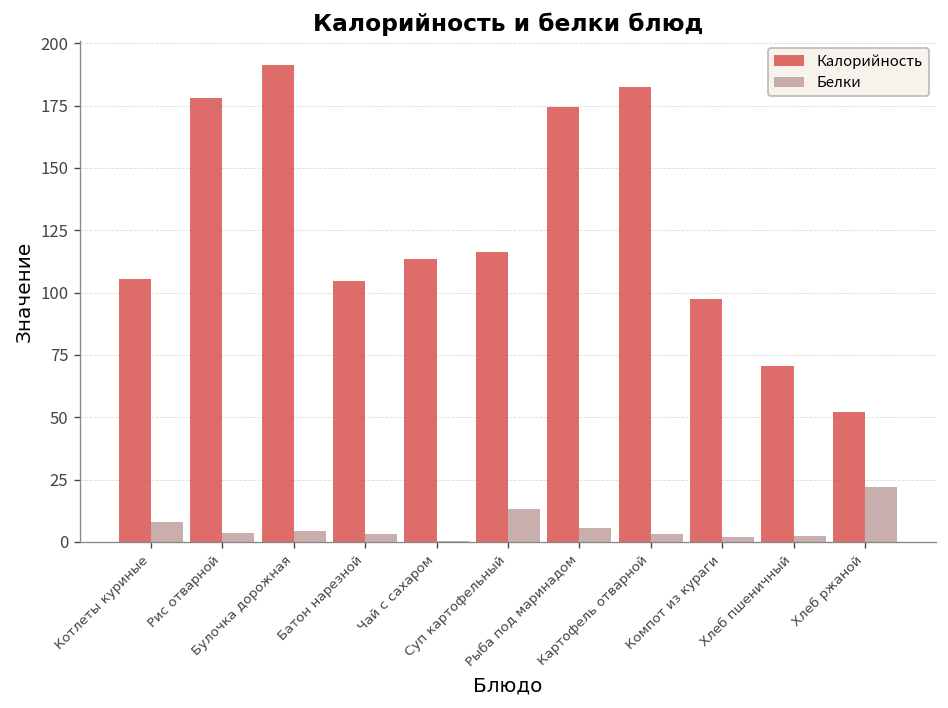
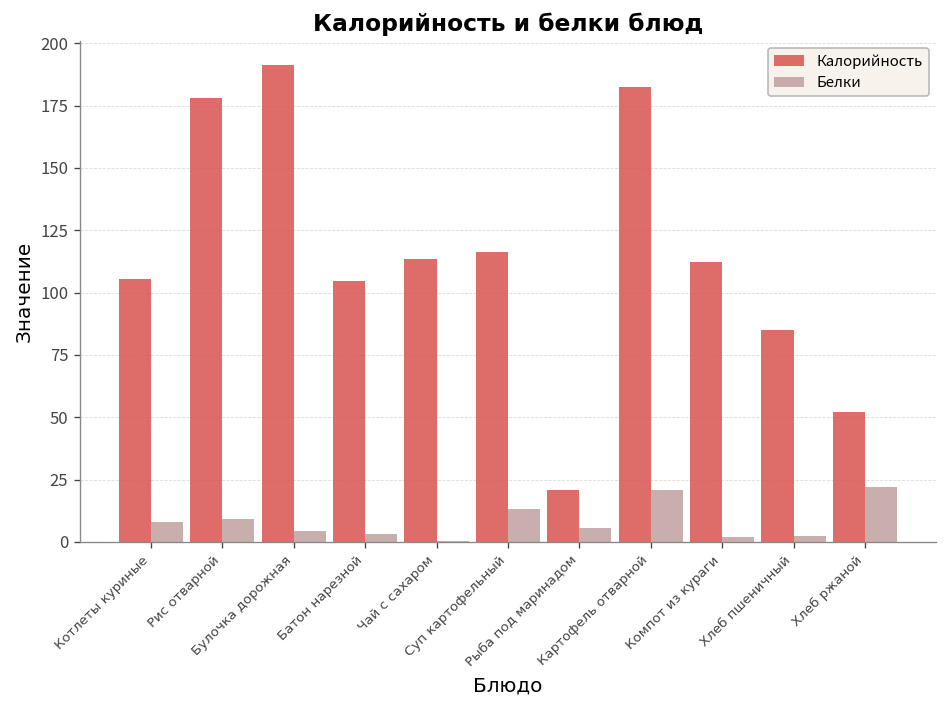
Белки, Рис отварной: 4 -> 9
Калорийность, Рыба под маринадом: 175 -> 21
Белки, Картофель отварной: 3 -> 21
Калорийность, Компот из кураги: 97 -> 112
Калорийность, Хлеб пшеничный: 71 -> 85
